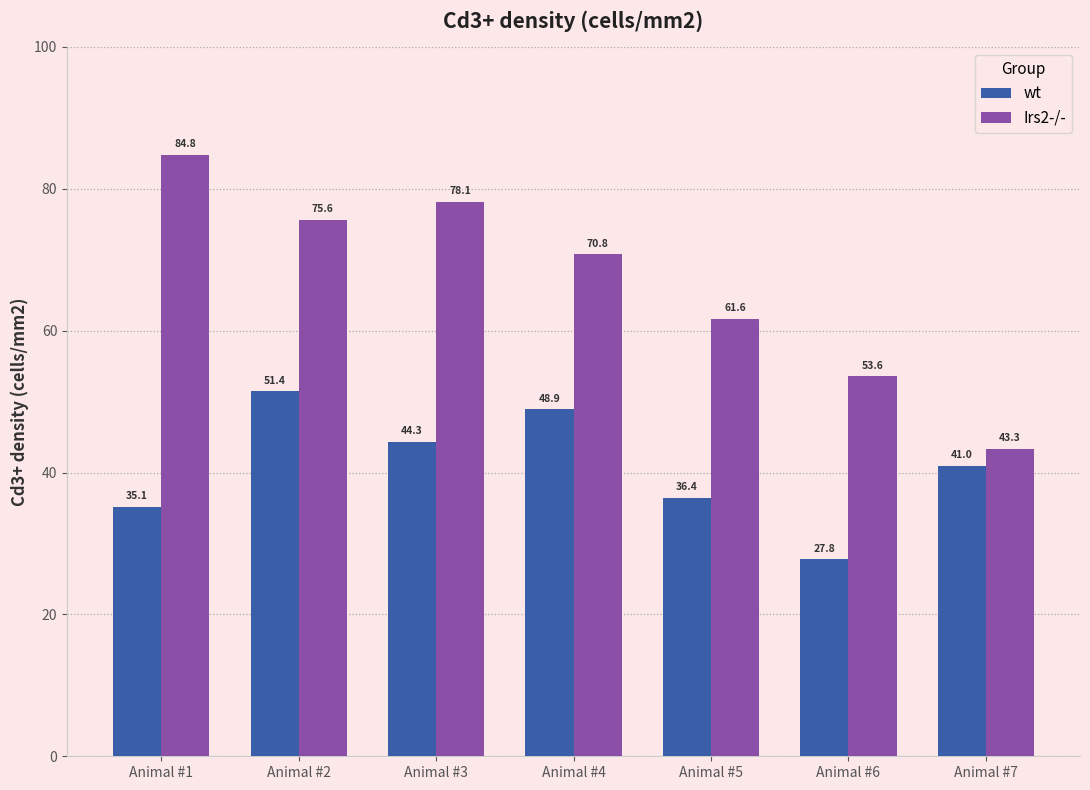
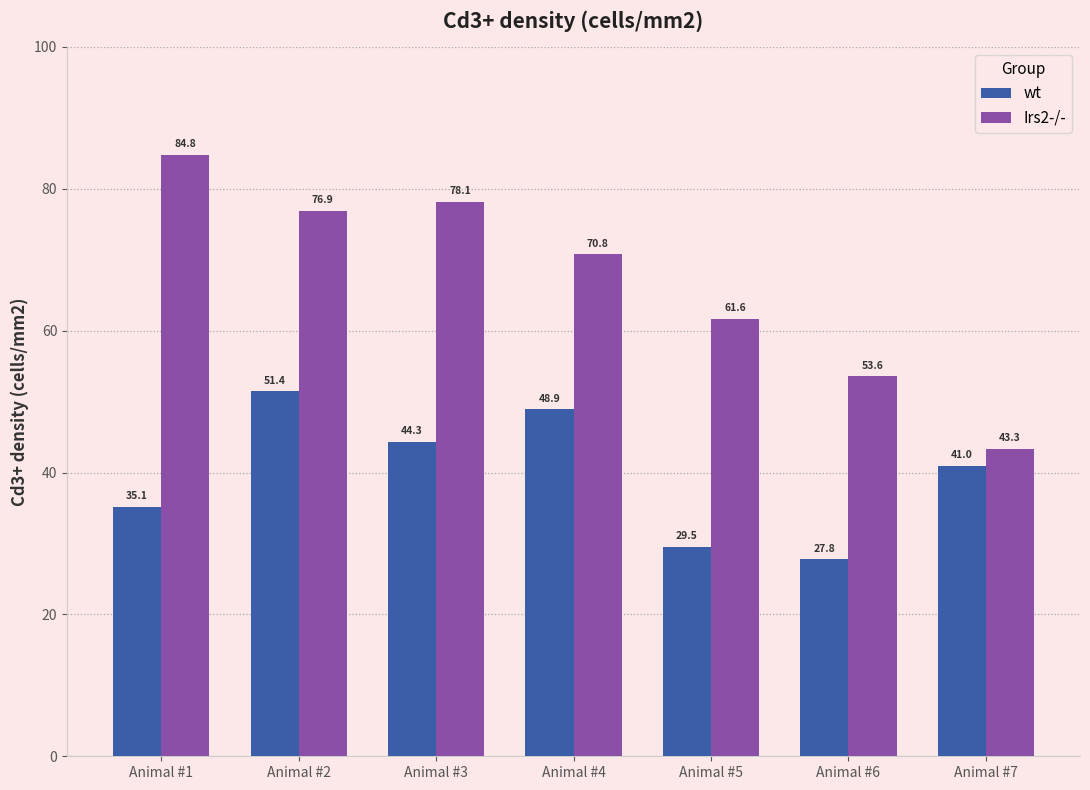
Irs2-/-, Animal #2: 75.6 -> 76.9
wt, Animal #5: 36.4 -> 29.5
